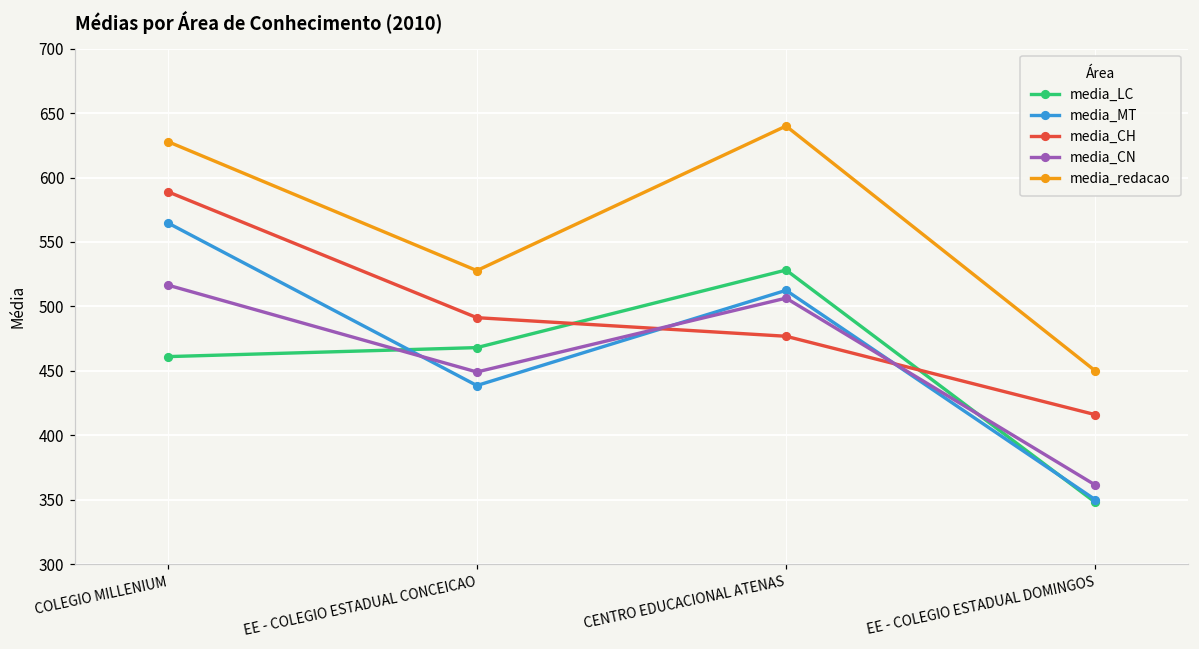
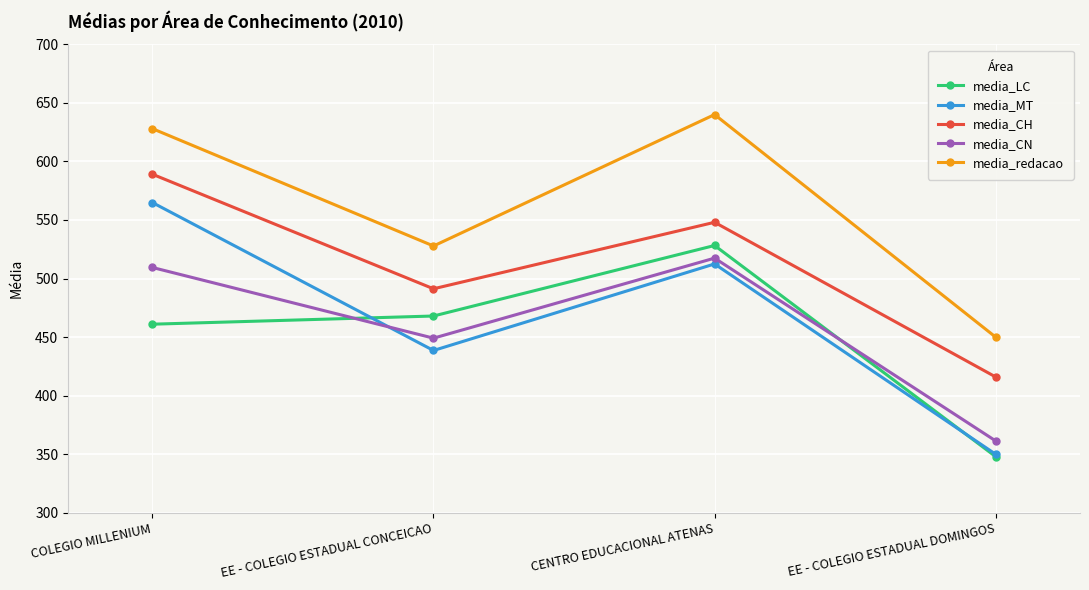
media_CN, COLEGIO MILLENIUM: 517 -> 509
media_CH, CENTRO EDUCACIONAL ATENAS: 477 -> 548
media_CN, CENTRO EDUCACIONAL ATENAS: 506 -> 517
